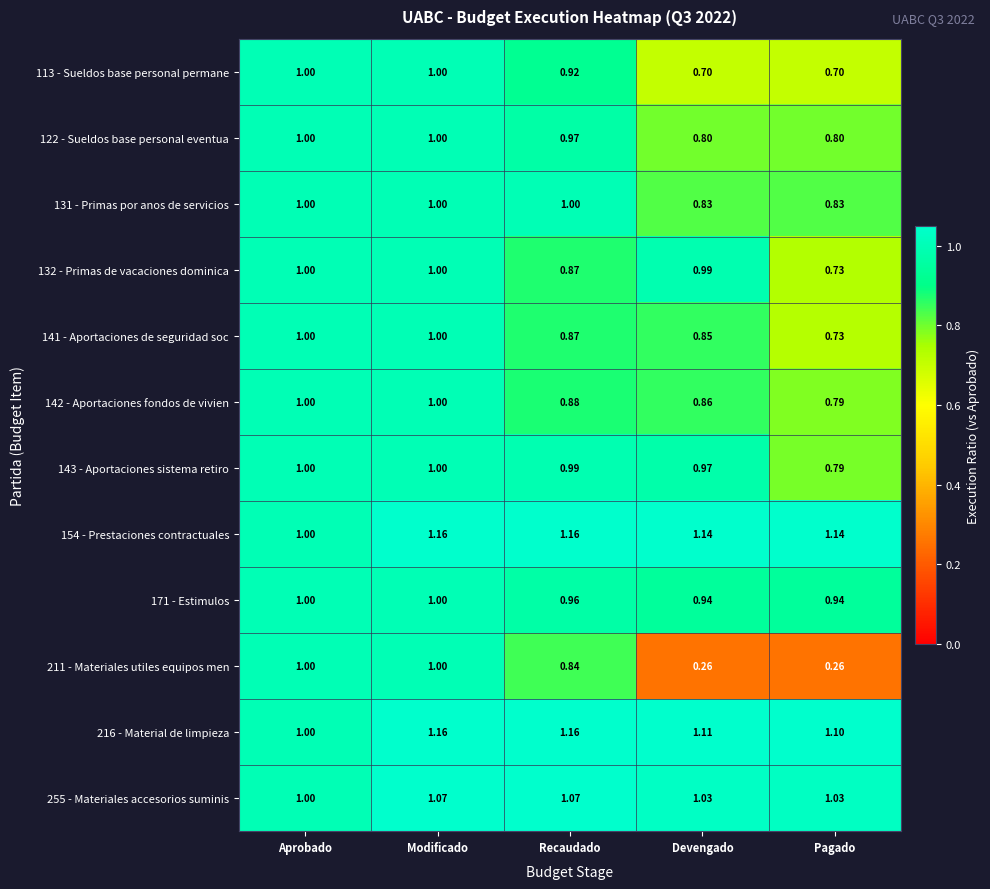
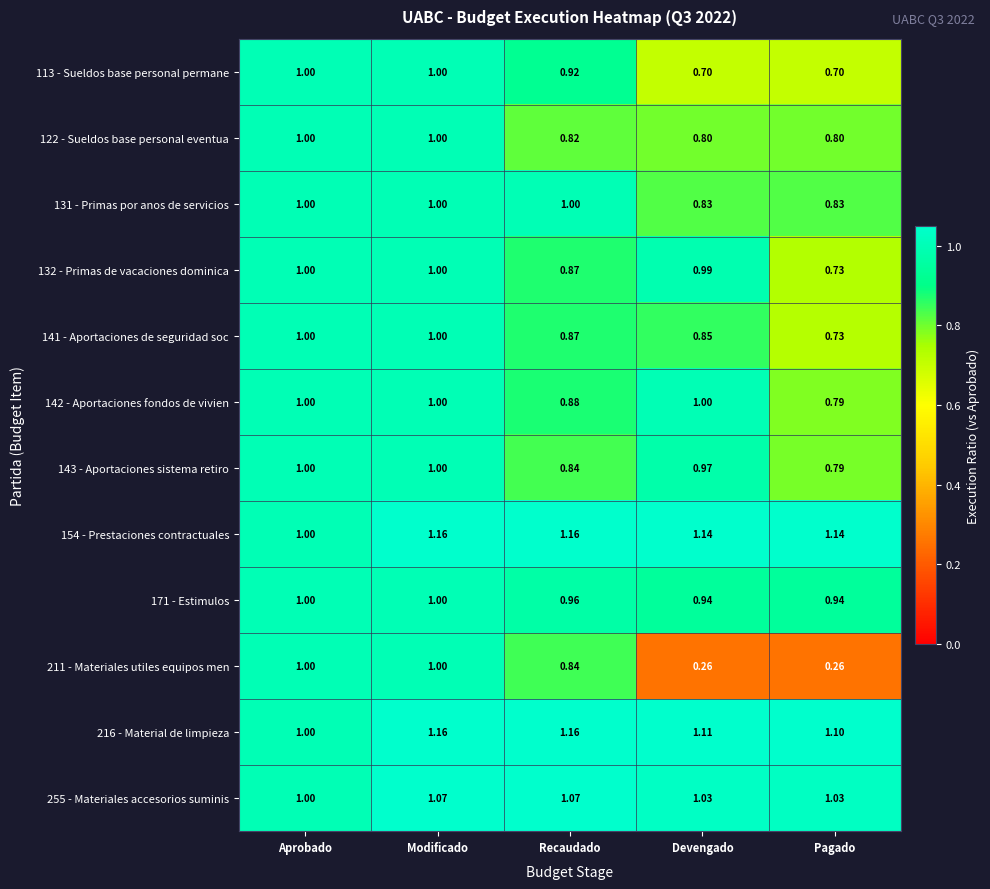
122 - Sueldos base personal eventua, Recaudado: 0.97 -> 0.82
142 - Aportaciones fondos de vivien, Devengado: 0.86 -> 1.00
143 - Aportaciones sistema retiro, Recaudado: 0.99 -> 0.84
